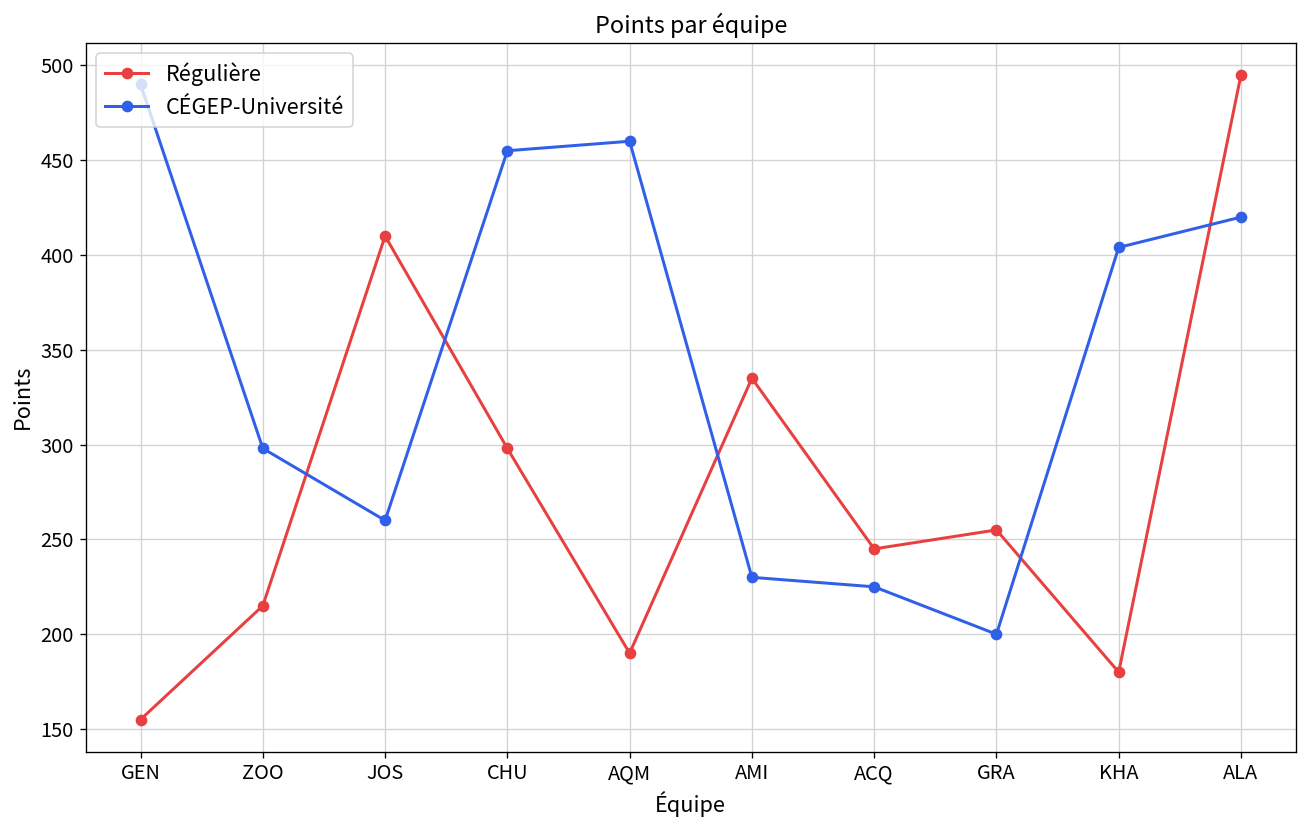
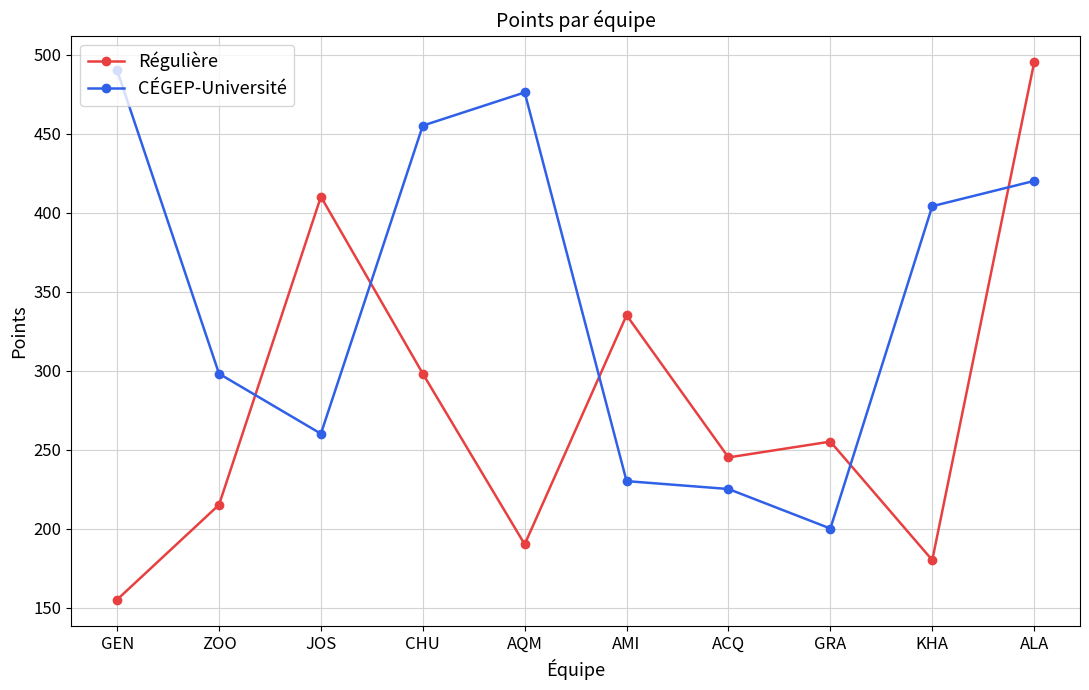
CÉGEP-Université, AQM: 460 -> 476
